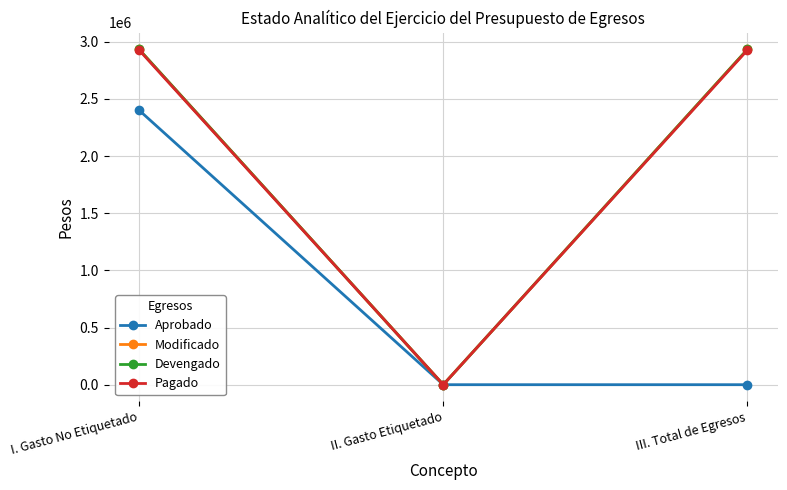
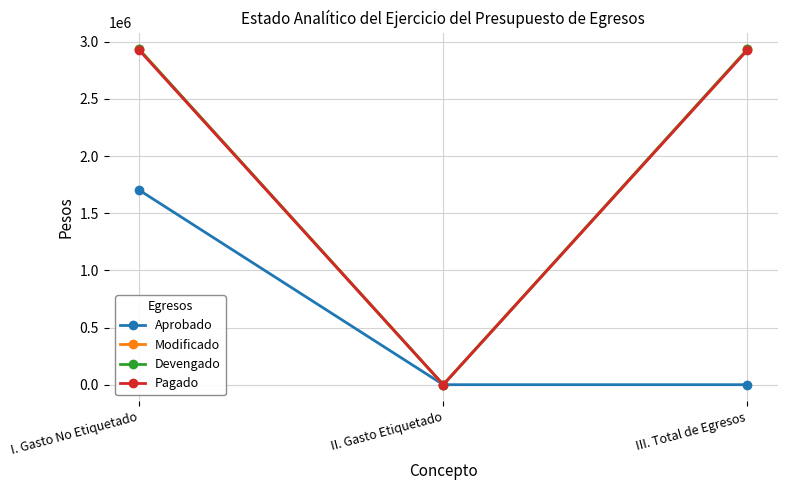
Aprobado, I. Gasto No Etiquetado: 2400000 -> 1700000
